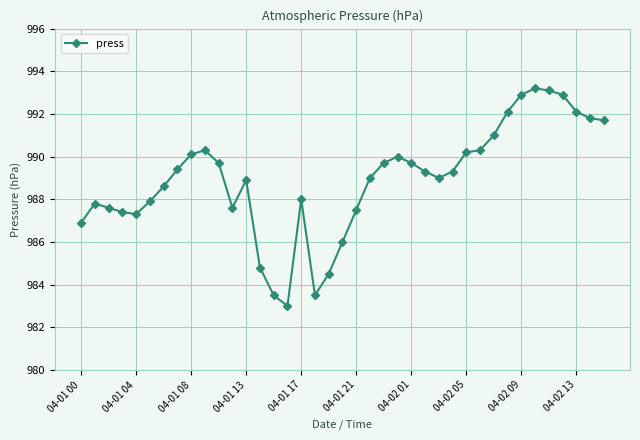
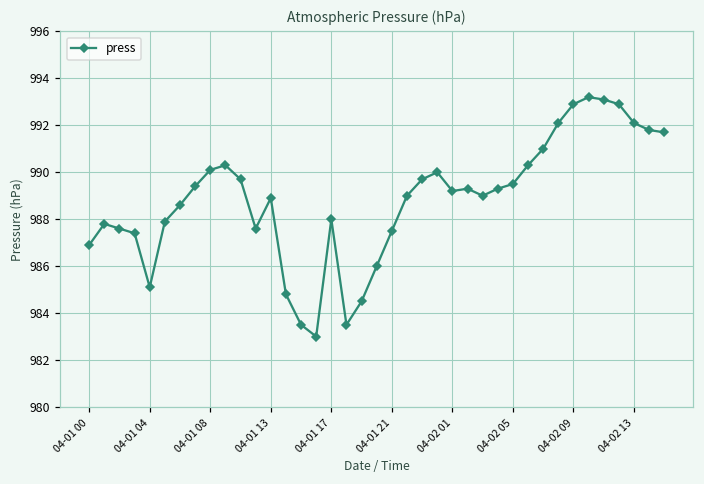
04-01 04: 987.3 -> 985.1
04-02 01: 989.7 -> 989.2
04-02 05: 990.2 -> 989.5
